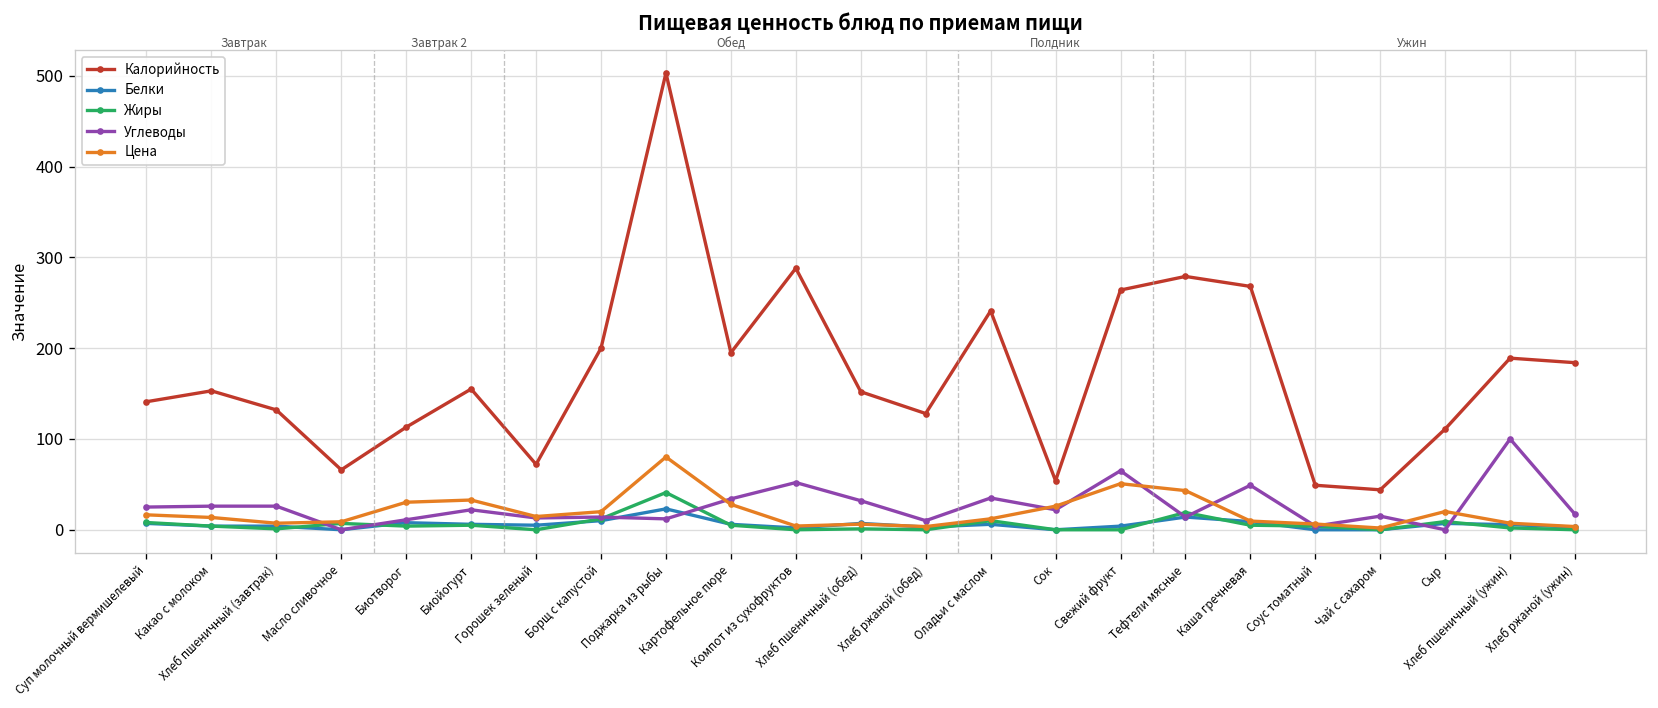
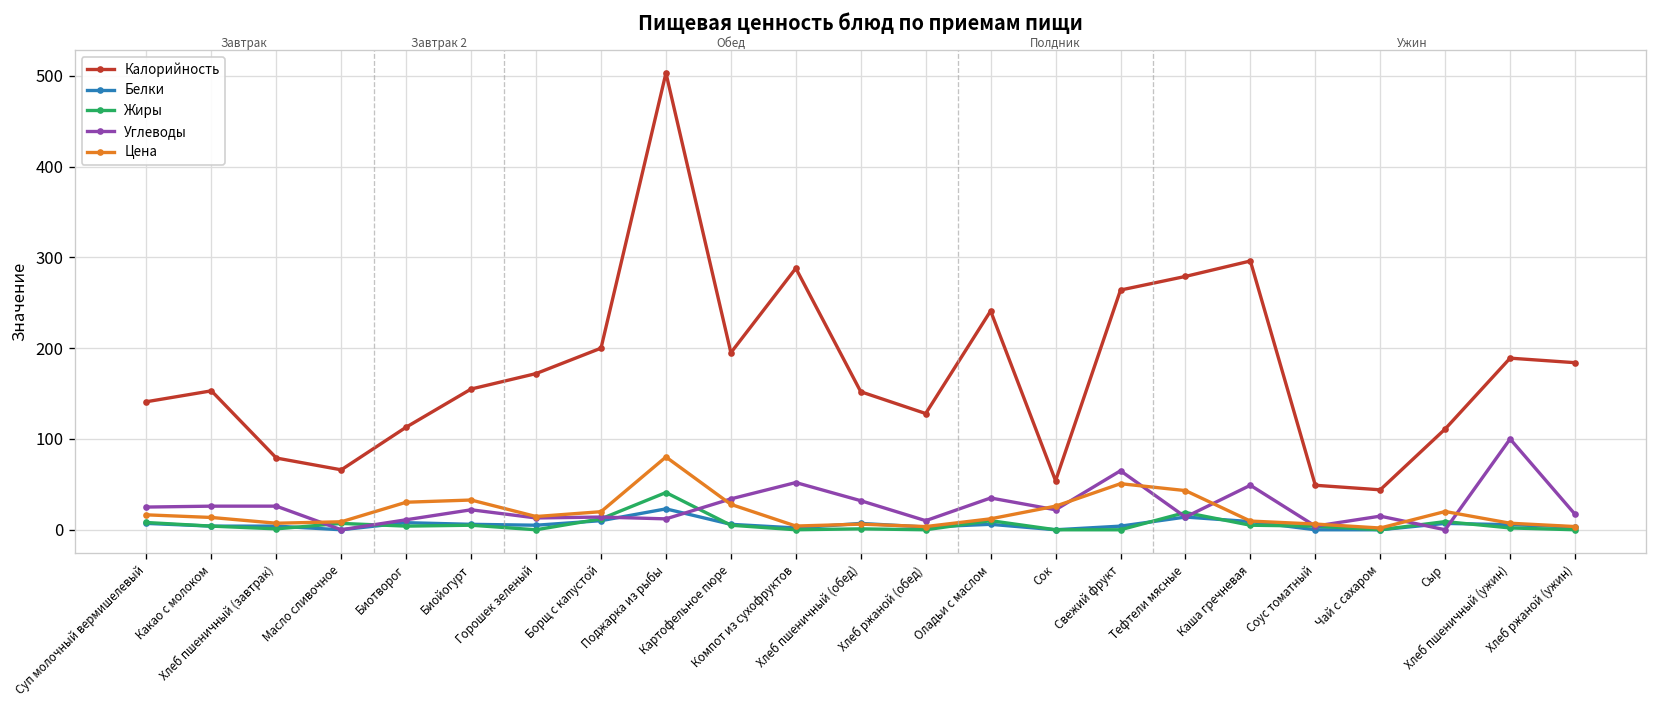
Калорийность, Хлеб пшеничный (завтрак): 130 -> 80
Калорийность, Горошек зеленый: 70 -> 170
Калорийность, Каша гречневая: 270 -> 300
